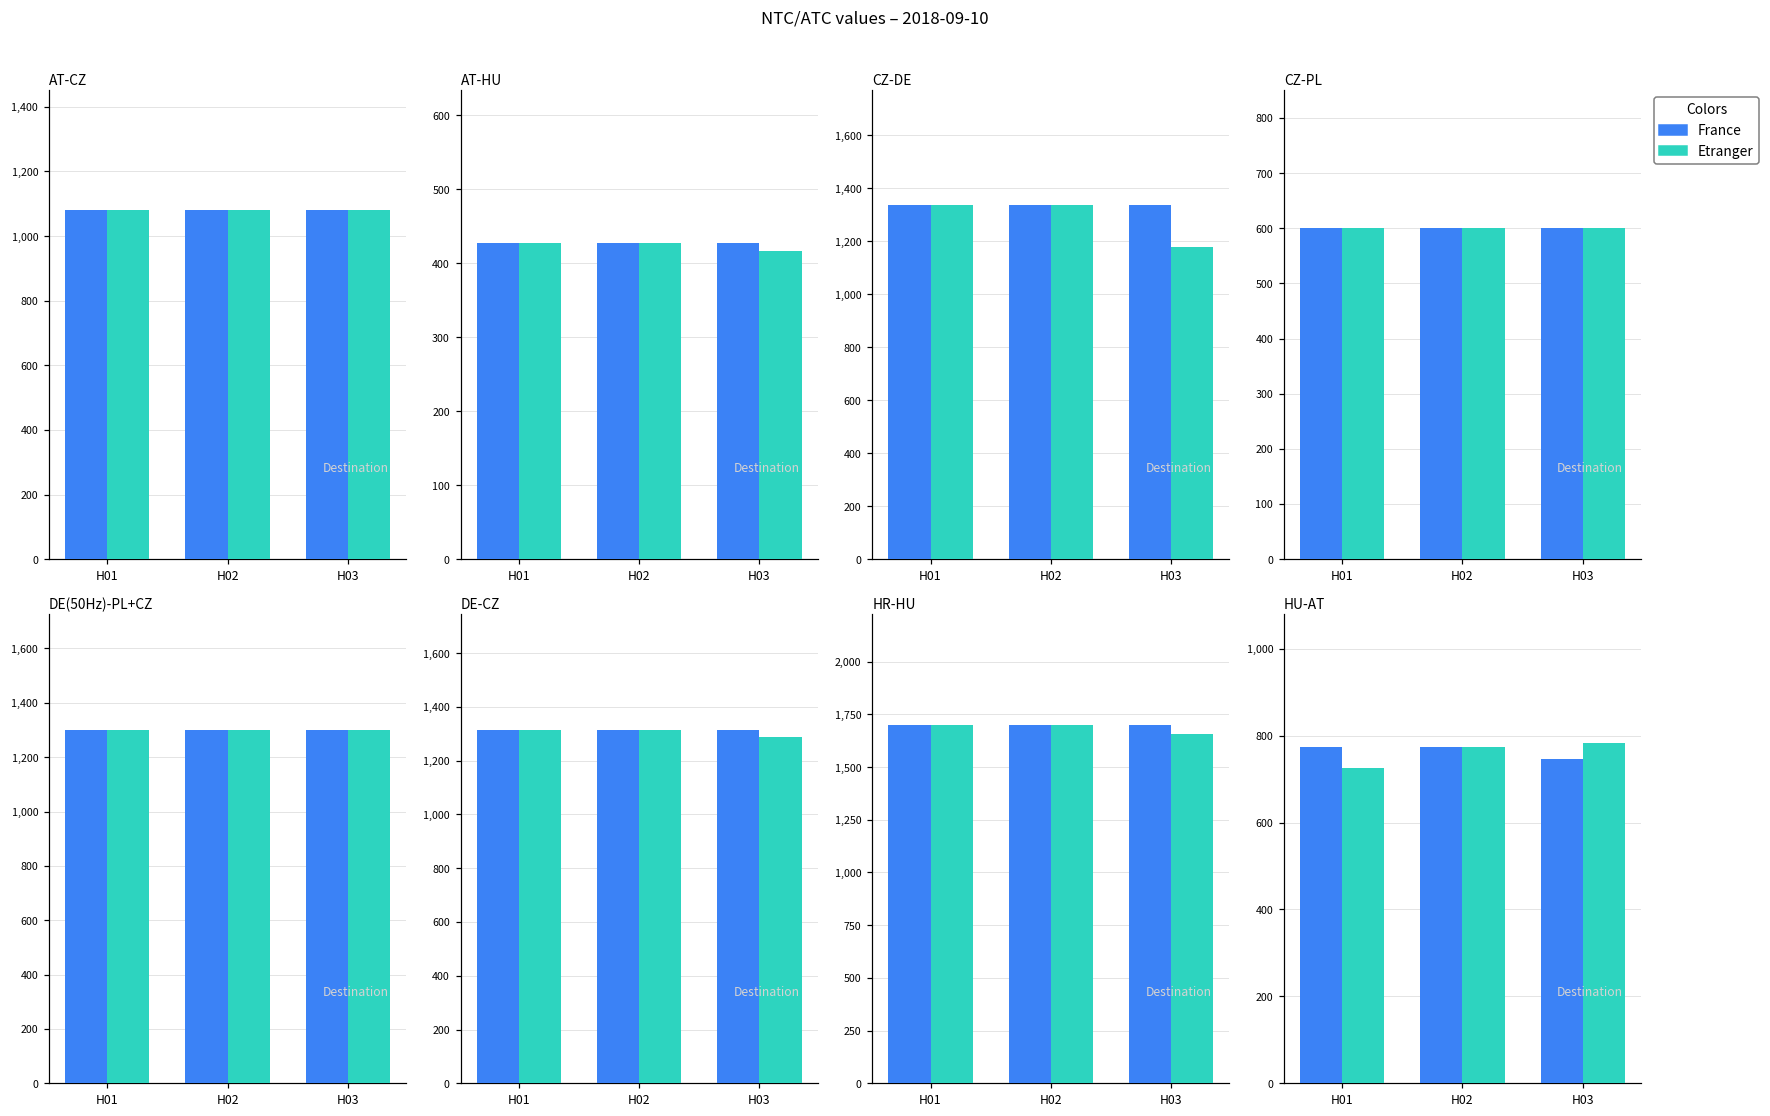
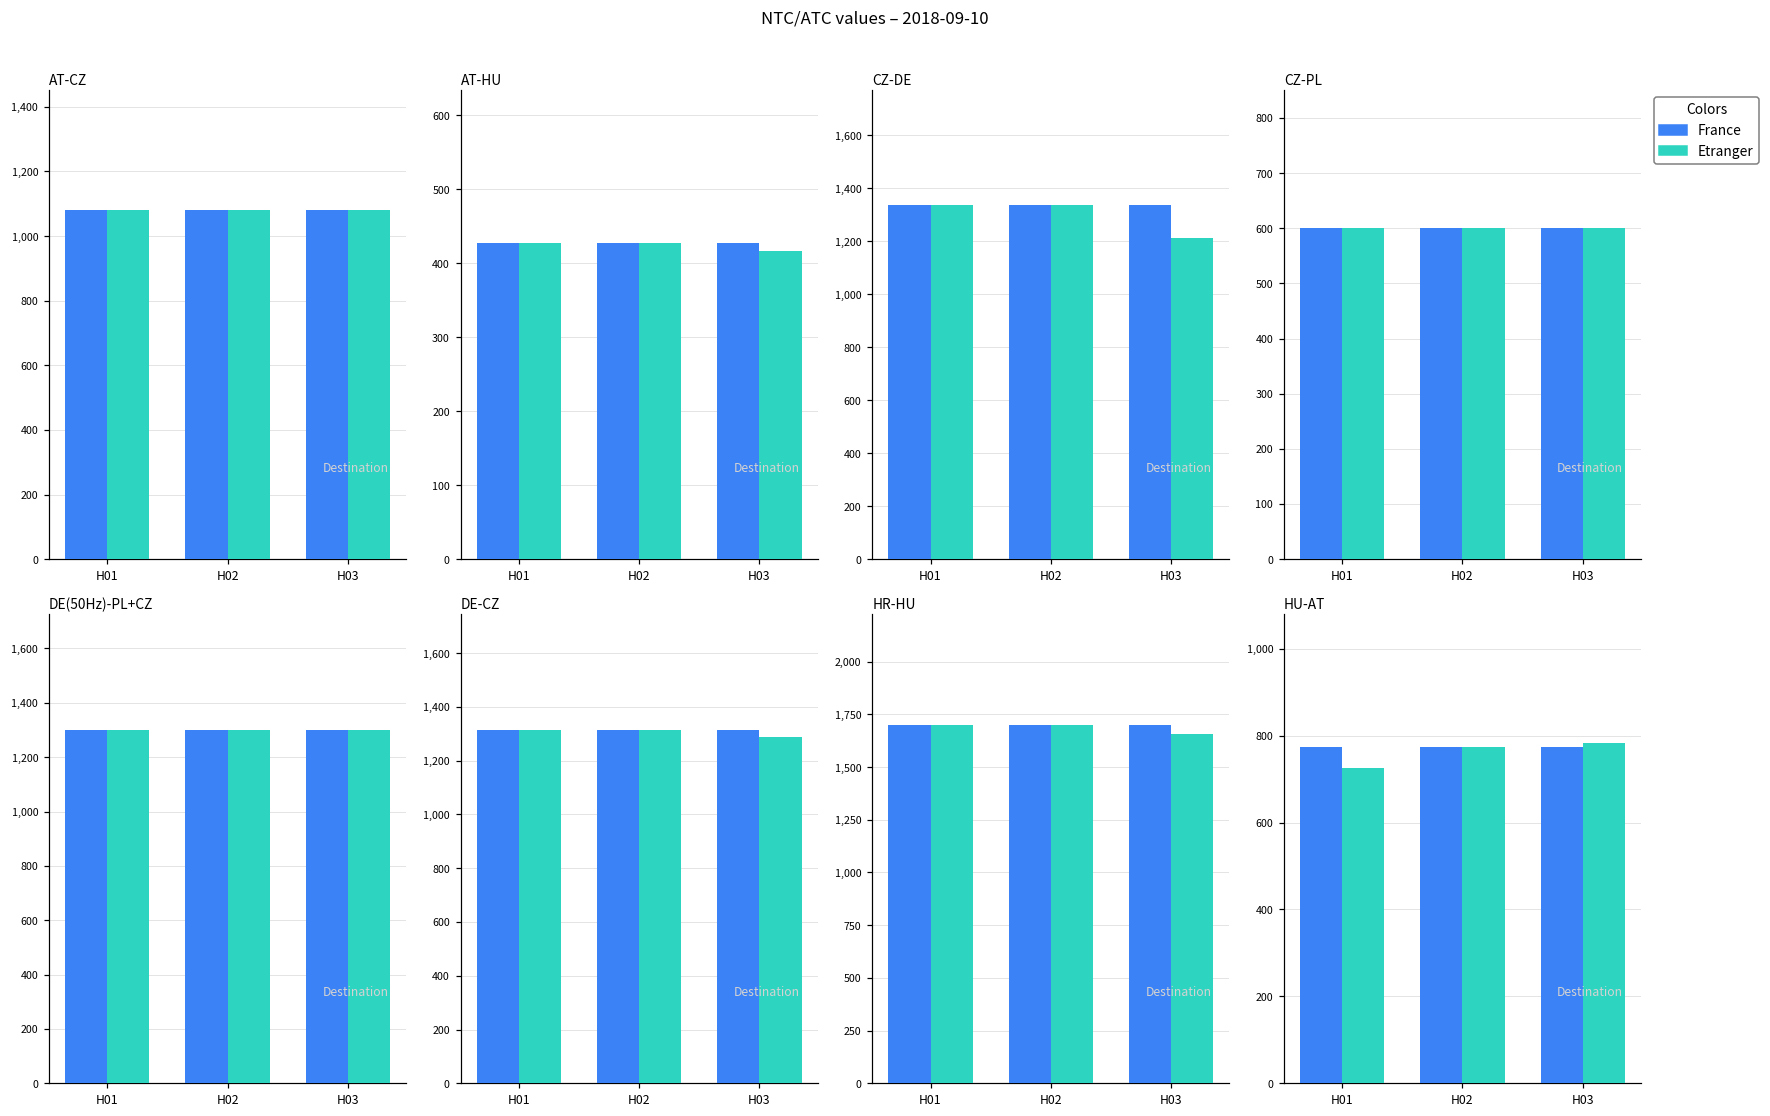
CZ-DE, Etranger, H03: 1,180 -> 1,210
HU-AT, France, H03: 750 -> 770
